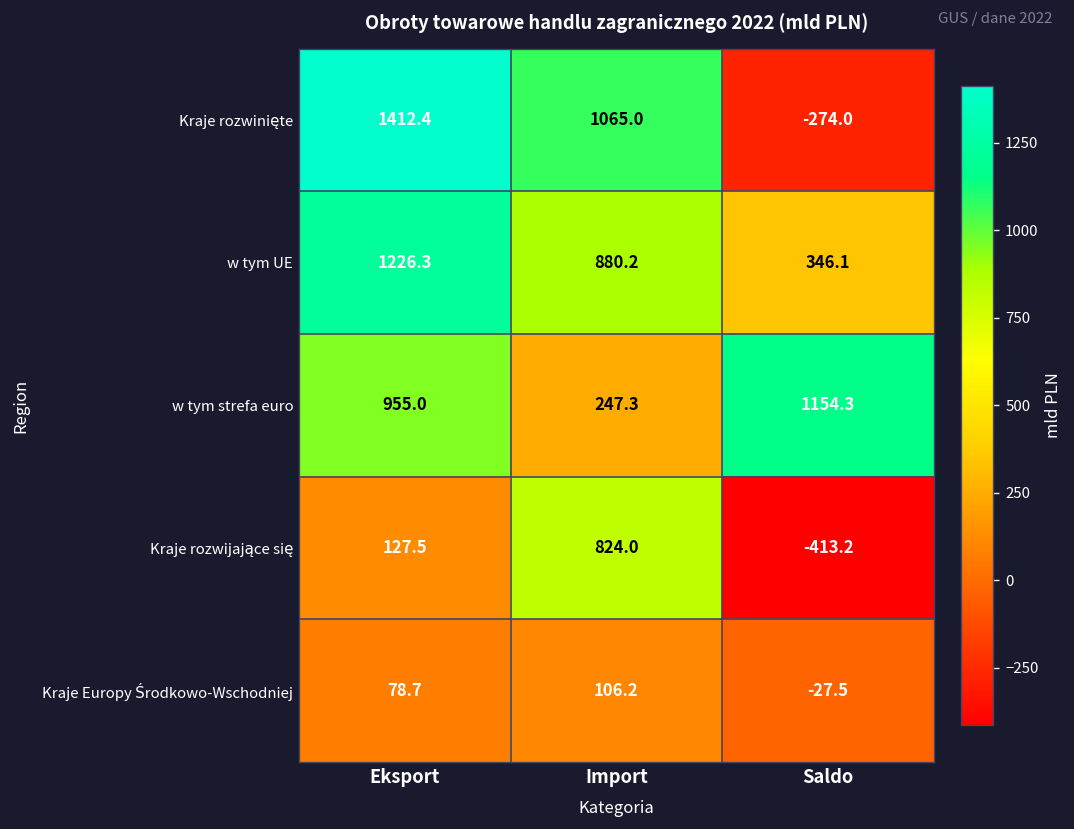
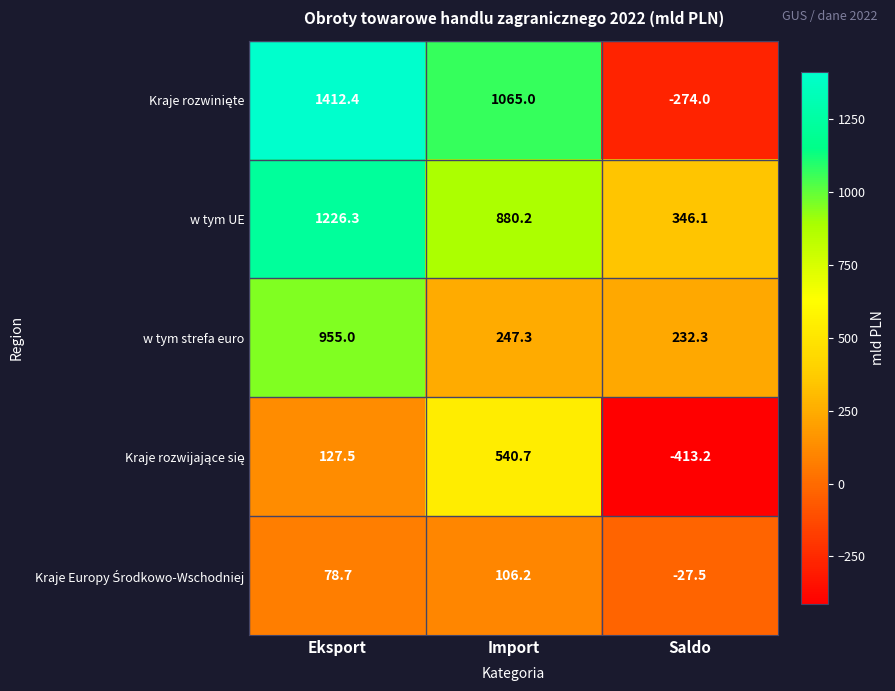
w tym strefa euro, Saldo: 1154.3 -> 232.3
Kraje rozwijające się, Import: 824.0 -> 540.7
